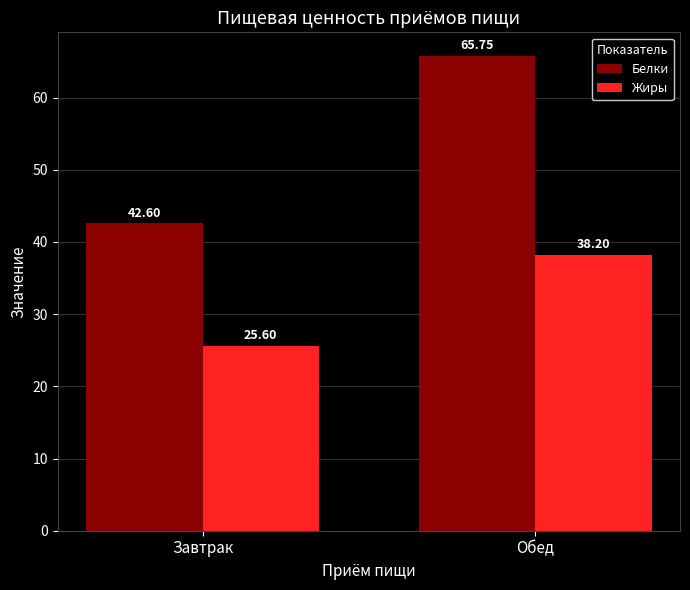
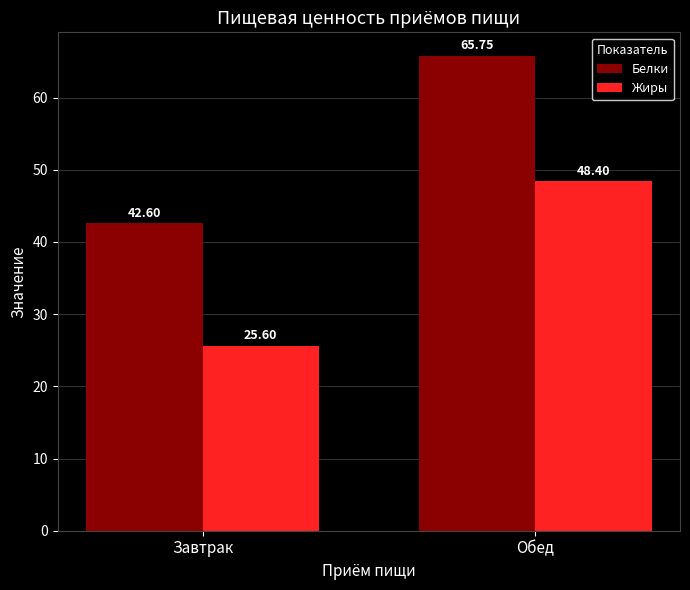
Жиры, Обед: 38.20 -> 48.40
